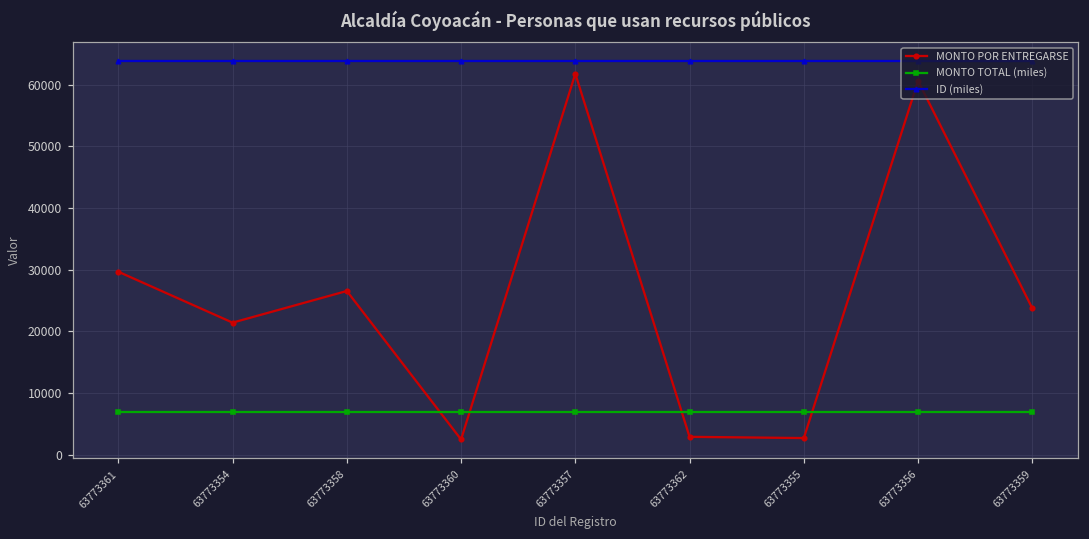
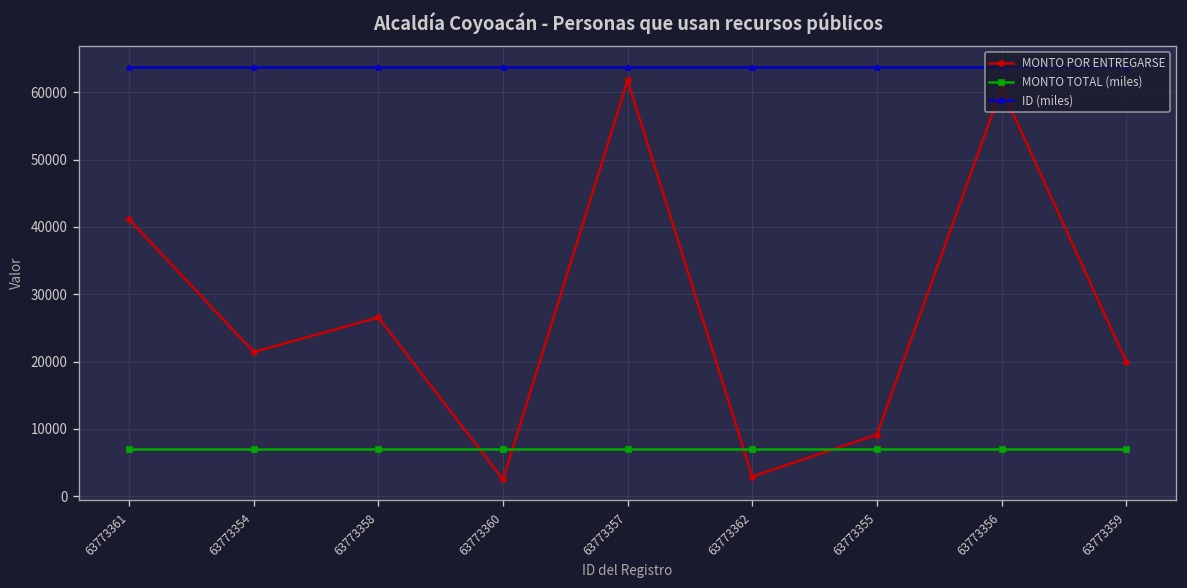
MONTO POR ENTREGARSE, 63773361: 30000 -> 41000
MONTO POR ENTREGARSE, 63773355: 3000 -> 9000
MONTO POR ENTREGARSE, 63773359: 24000 -> 20000
